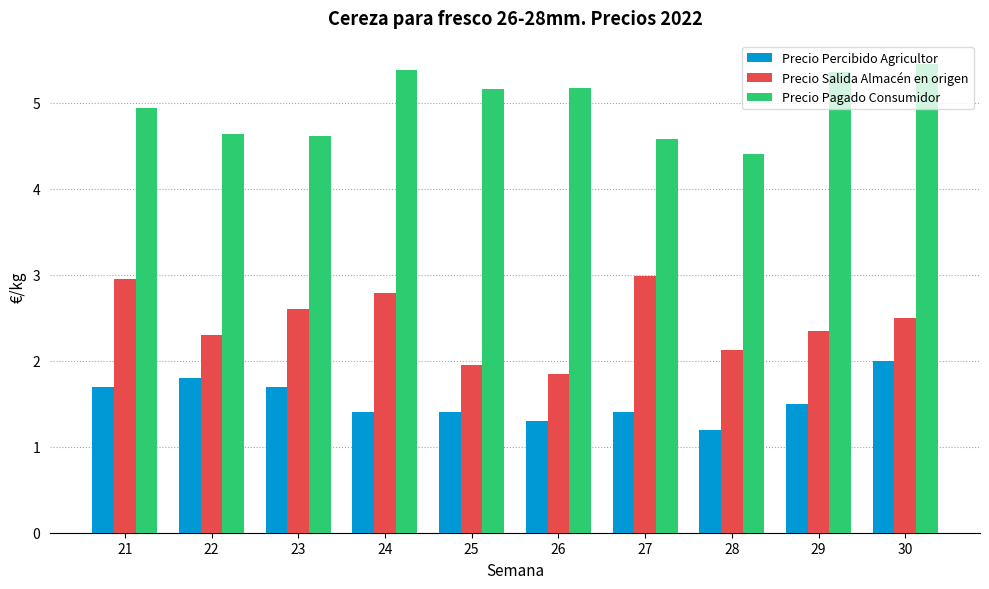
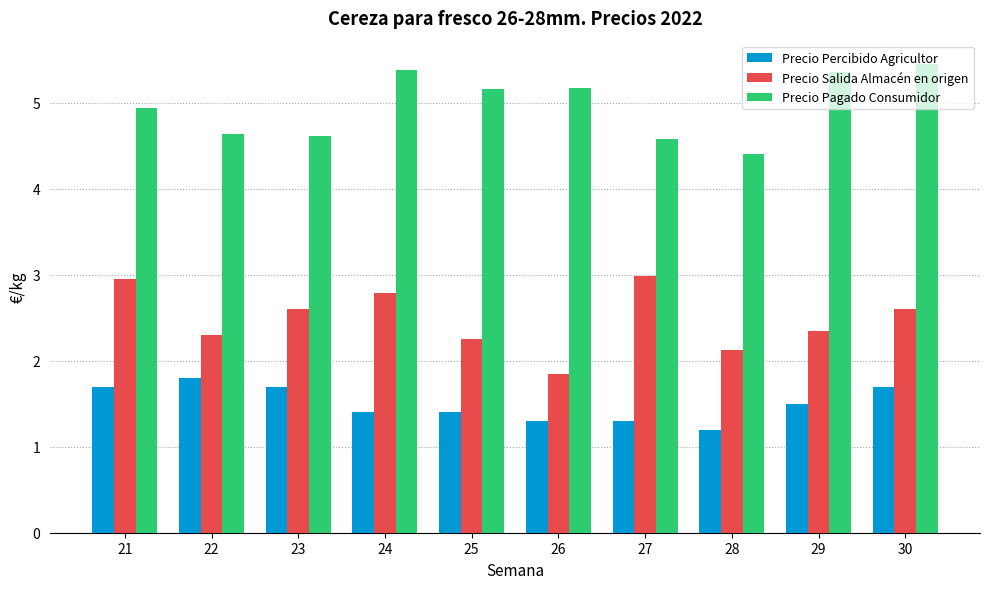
Precio Salida Almacén en origen, 25: 2.0 -> 2.3
Precio Percibido Agricultor, 27: 1.4 -> 1.3
Precio Percibido Agricultor, 30: 2.0 -> 1.7
Precio Salida Almacén en origen, 30: 2.5 -> 2.6
